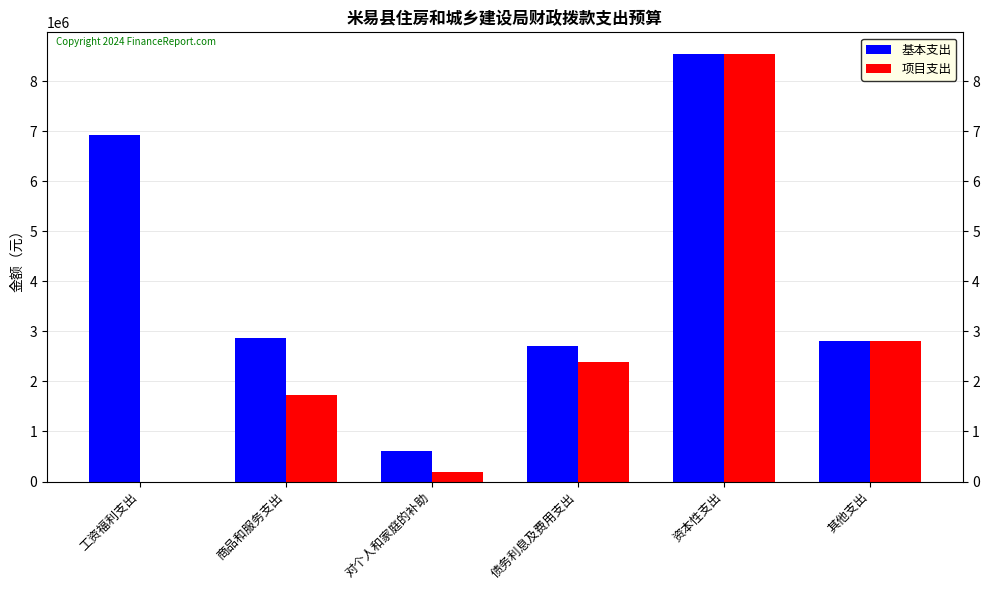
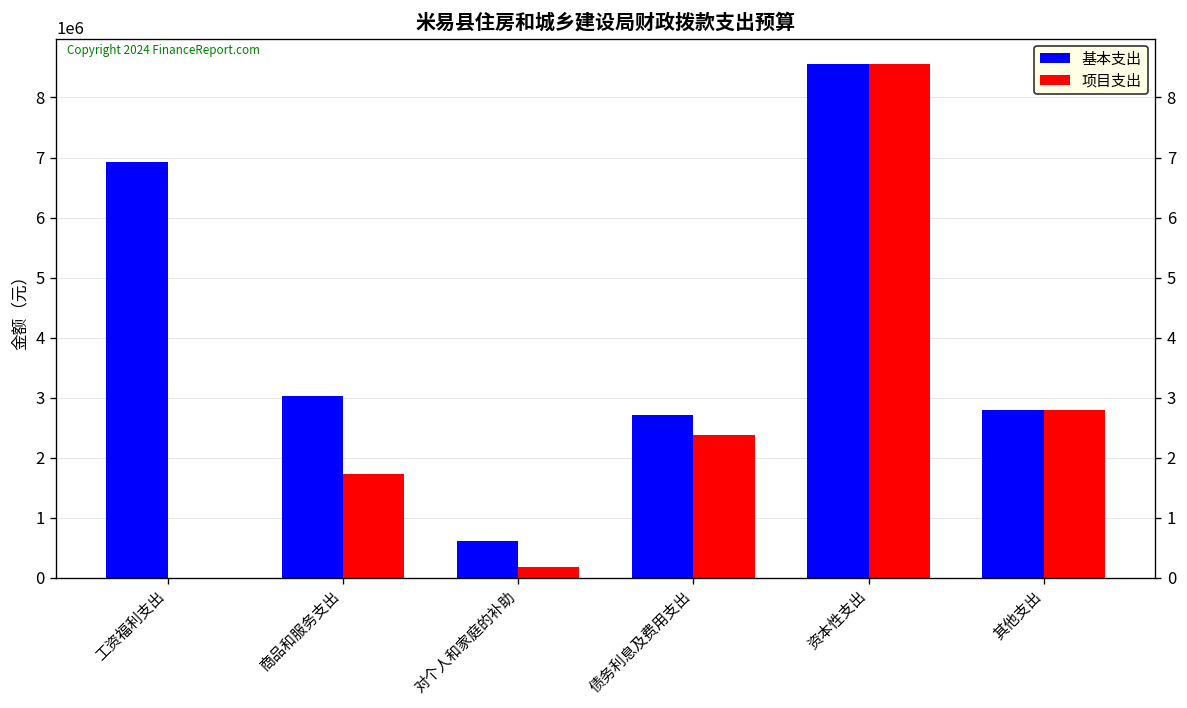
基本支出, 商品和服务支出: 2900000 -> 3000000
